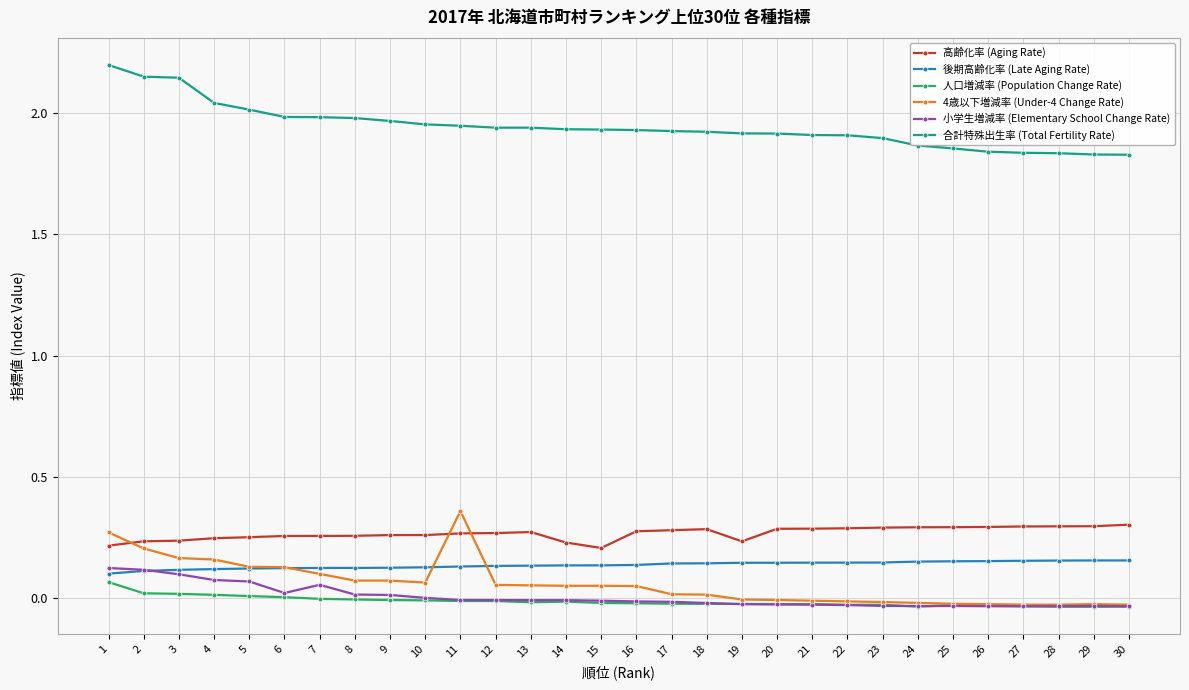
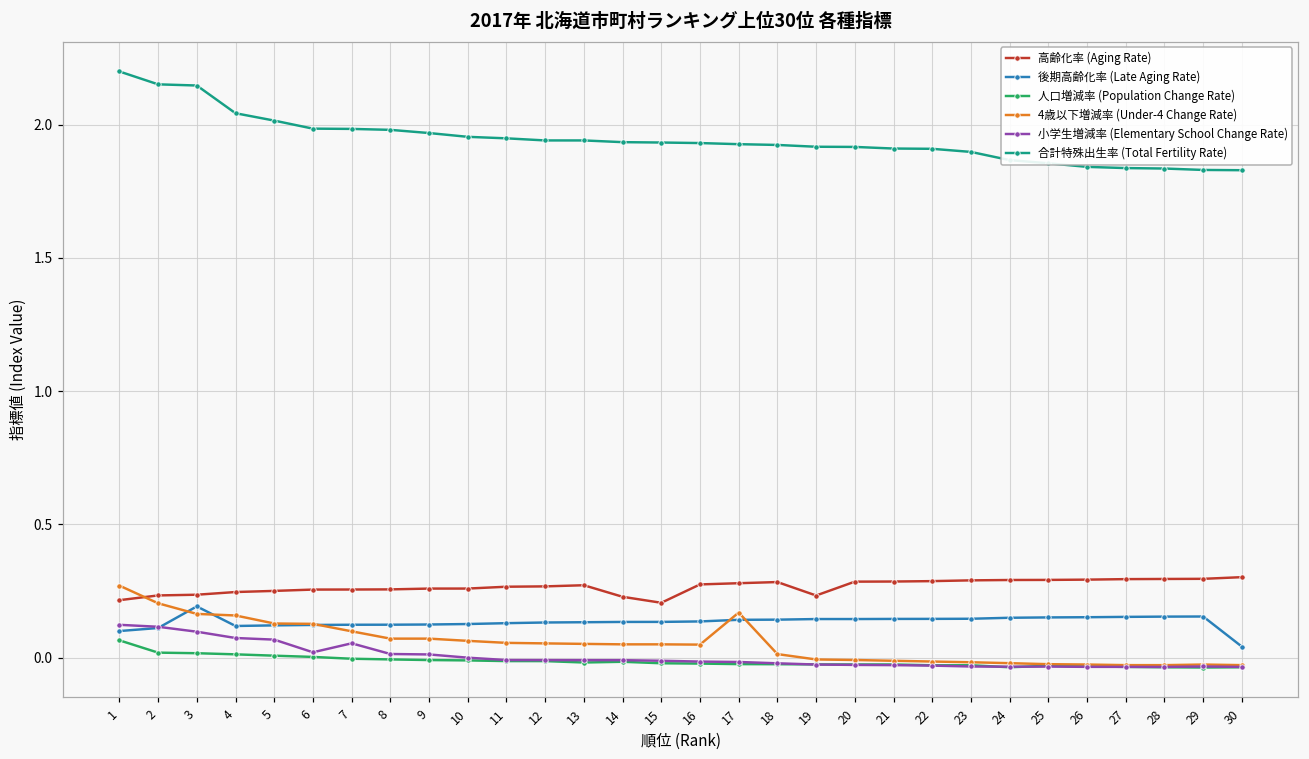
後期高齢化率 (Late Aging Rate), 3: 0.12 -> 0.19
4歳以下増減率 (Under-4 Change Rate), 11: 0.36 -> 0.06
4歳以下増減率 (Under-4 Change Rate), 17: 0.02 -> 0.17
後期高齢化率 (Late Aging Rate), 30: 0.15 -> 0.04
